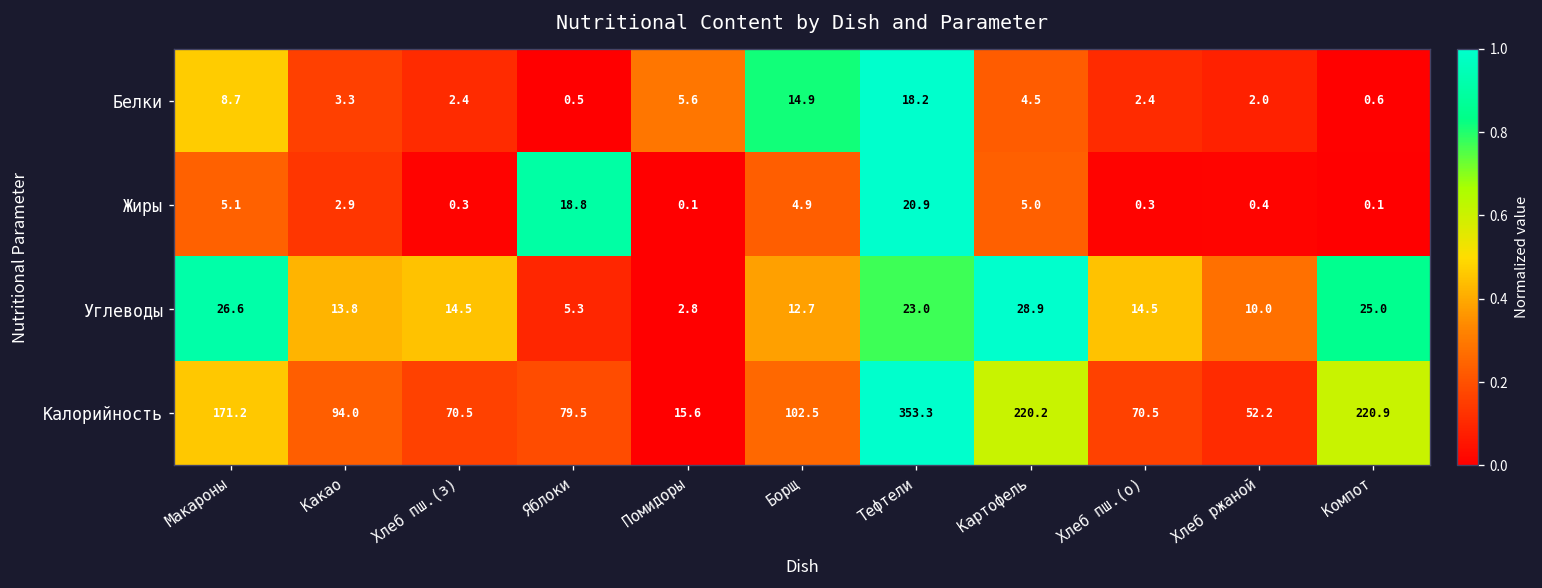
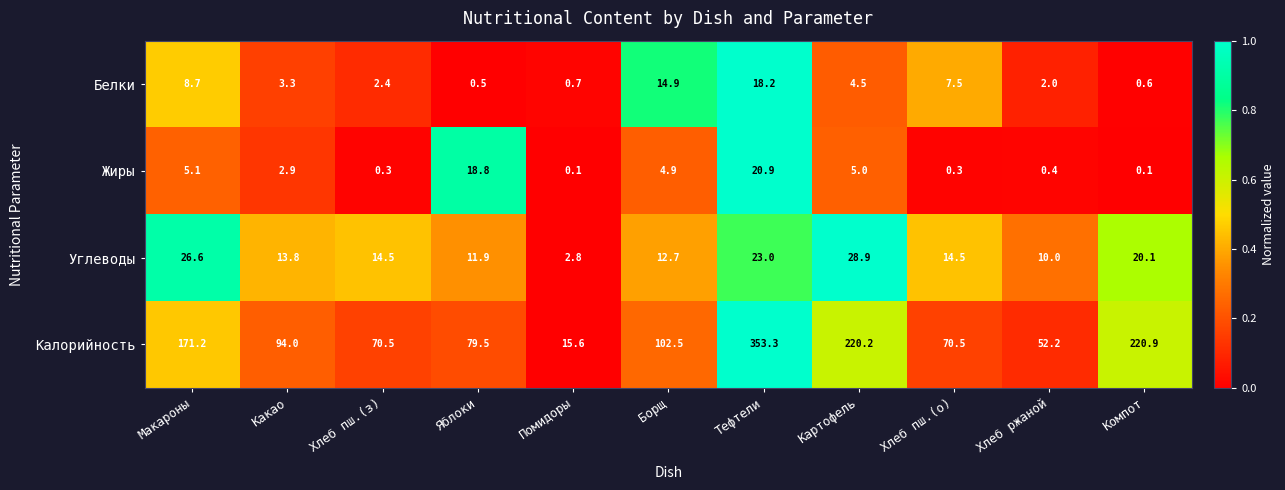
Белки, Помидоры: 5.6 -> 0.7
Белки, Хлеб пш.(о): 2.4 -> 7.5
Углеводы, Яблоки: 5.3 -> 11.9
Углеводы, Компот: 25.0 -> 20.1
